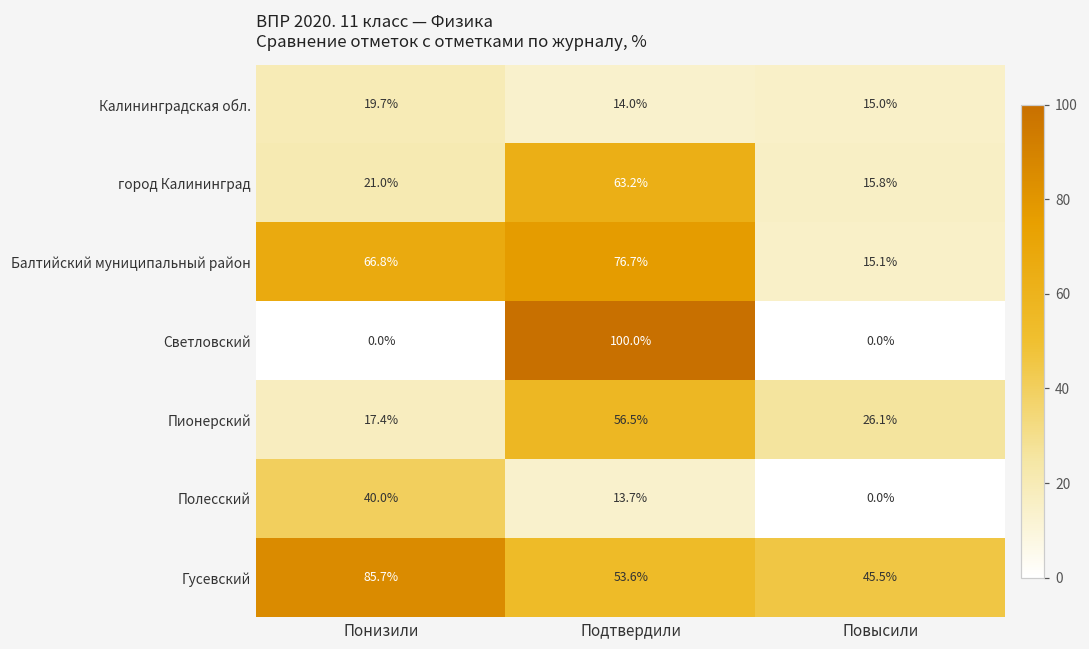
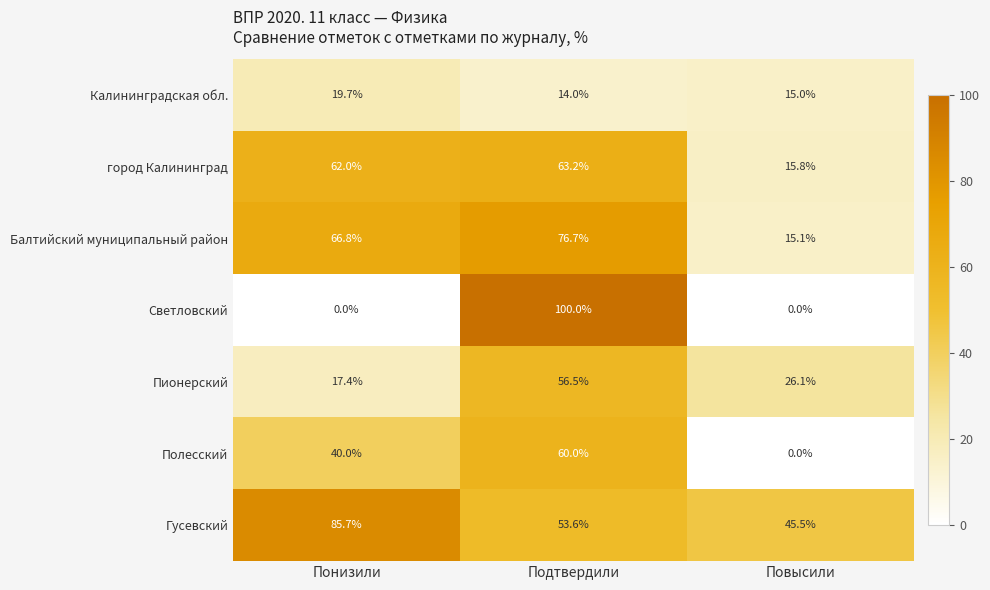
город Калининград, Понизили: 21.0% -> 62.0%
Полесский, Подтвердили: 13.7% -> 60.0%
